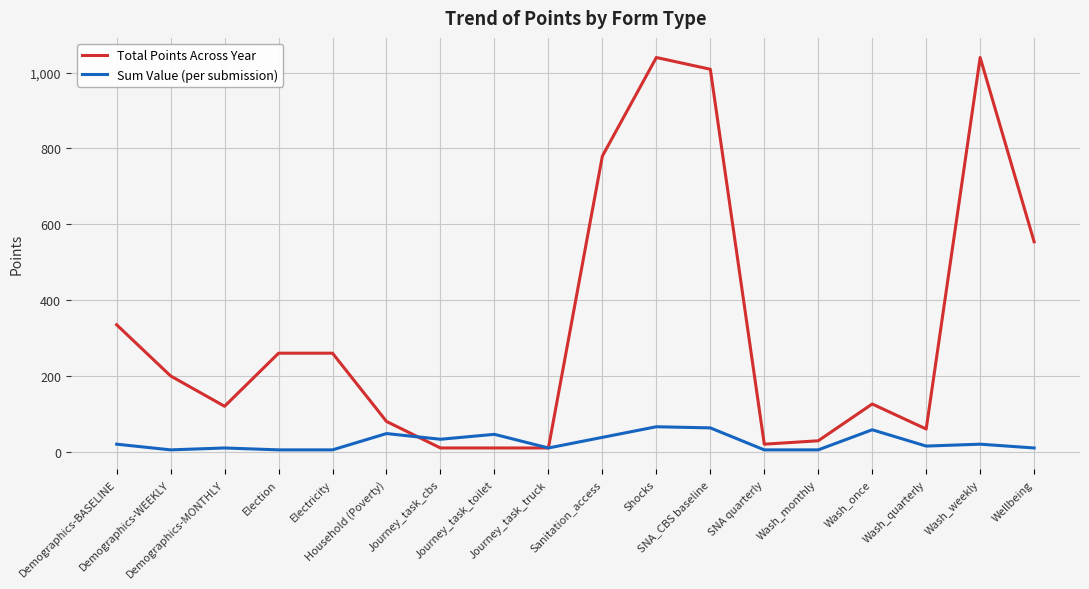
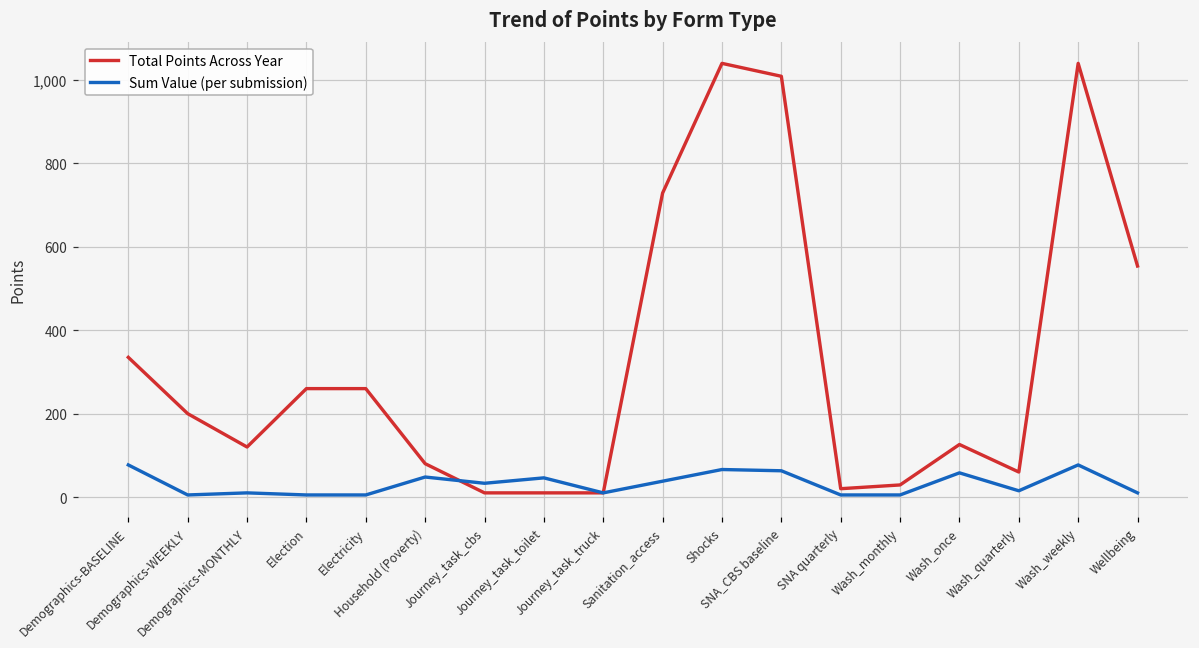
Sum Value (per submission), Demographics-BASELINE: 20 -> 80
Total Points Across Year, Sanitation_access: 780 -> 730
Sum Value (per submission), Wash_weekly: 20 -> 80
